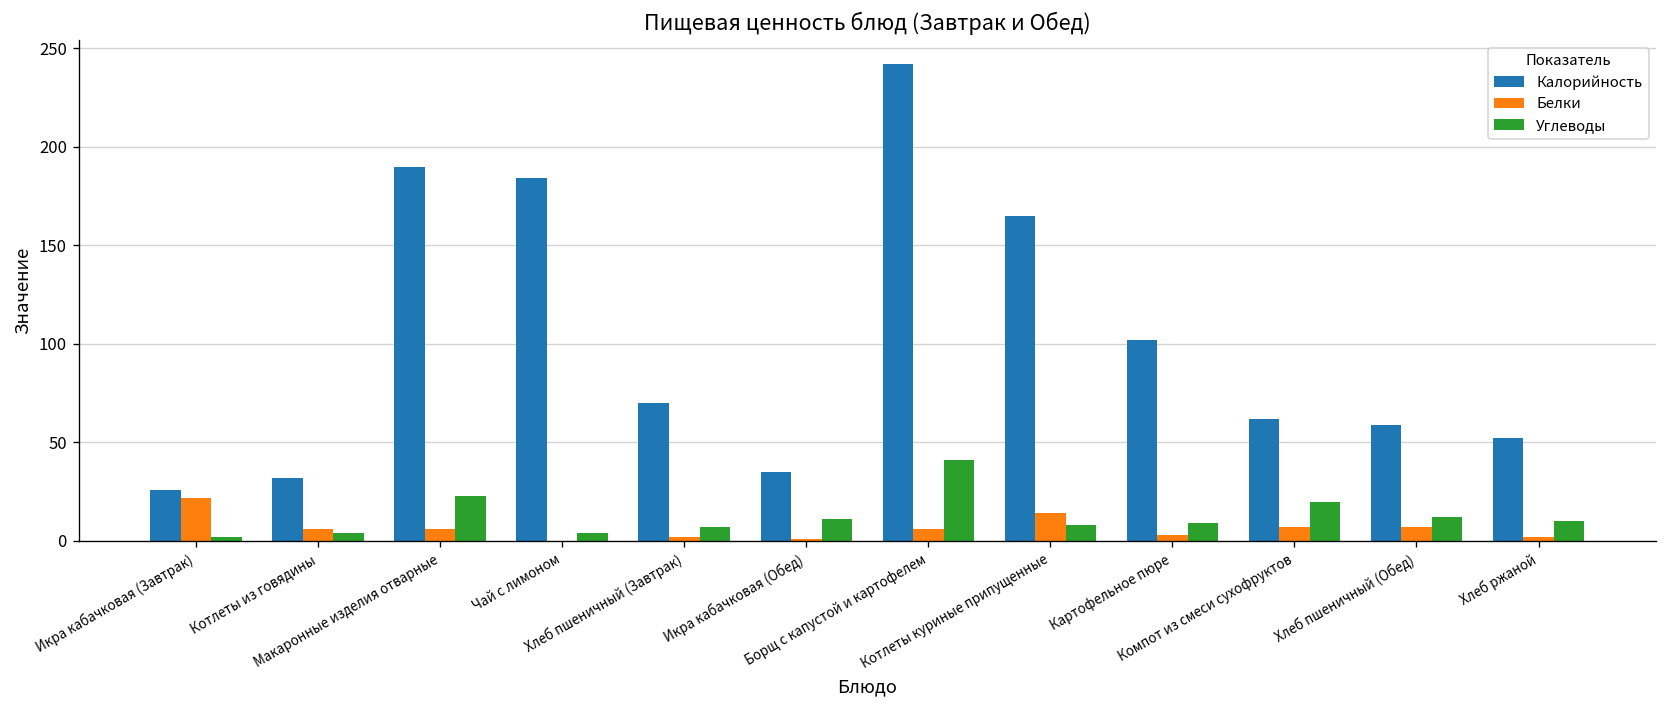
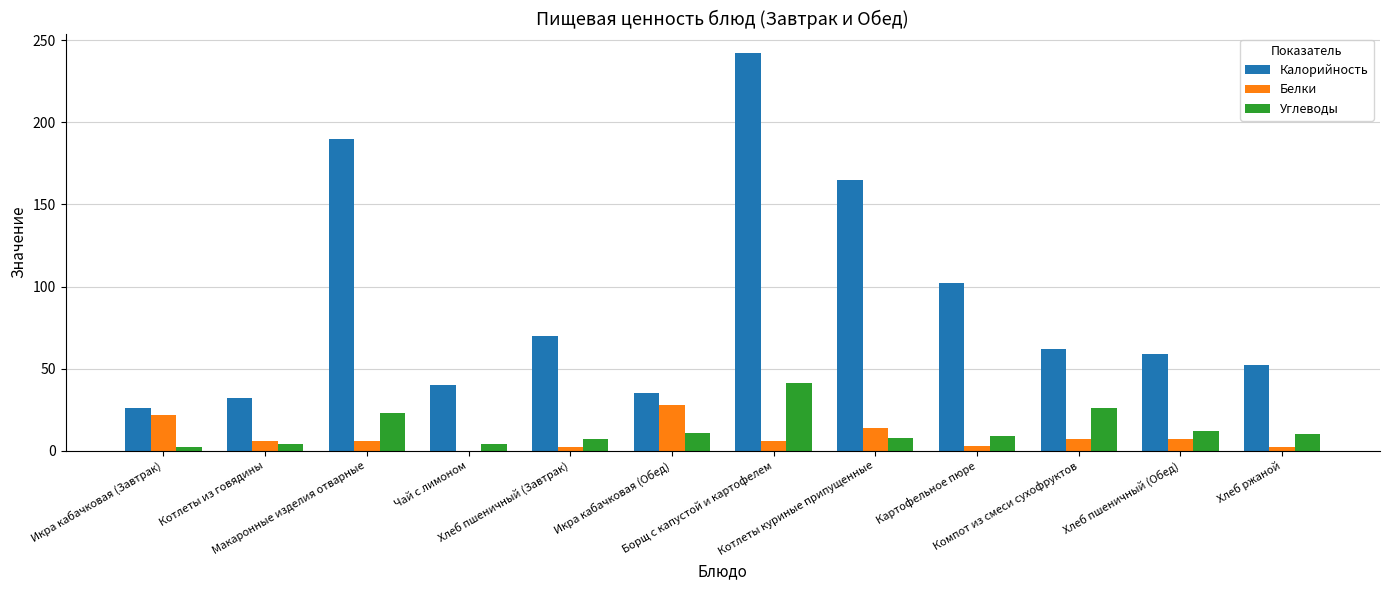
Калорийность, Чай с лимоном: 184 -> 40
Белки, Икра кабачковая (Обед): 1 -> 28
Углеводы, Компот из смеси сухофруктов: 20 -> 26
